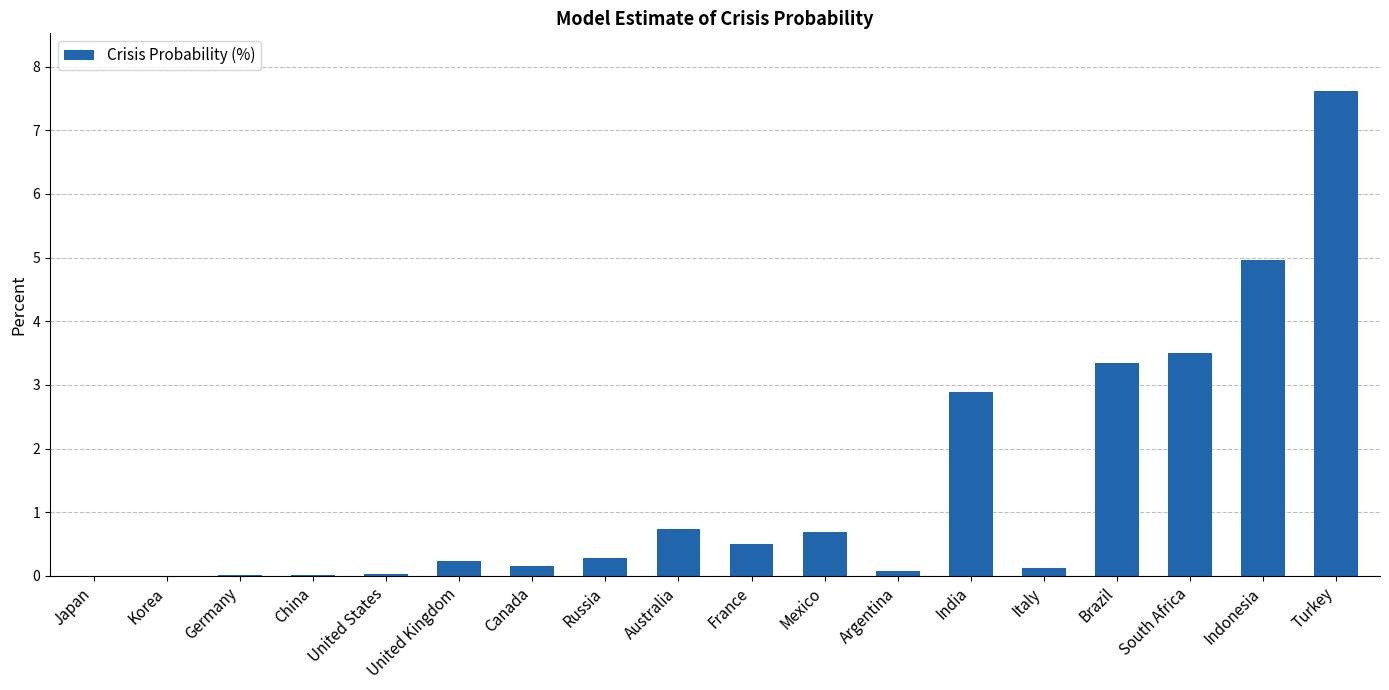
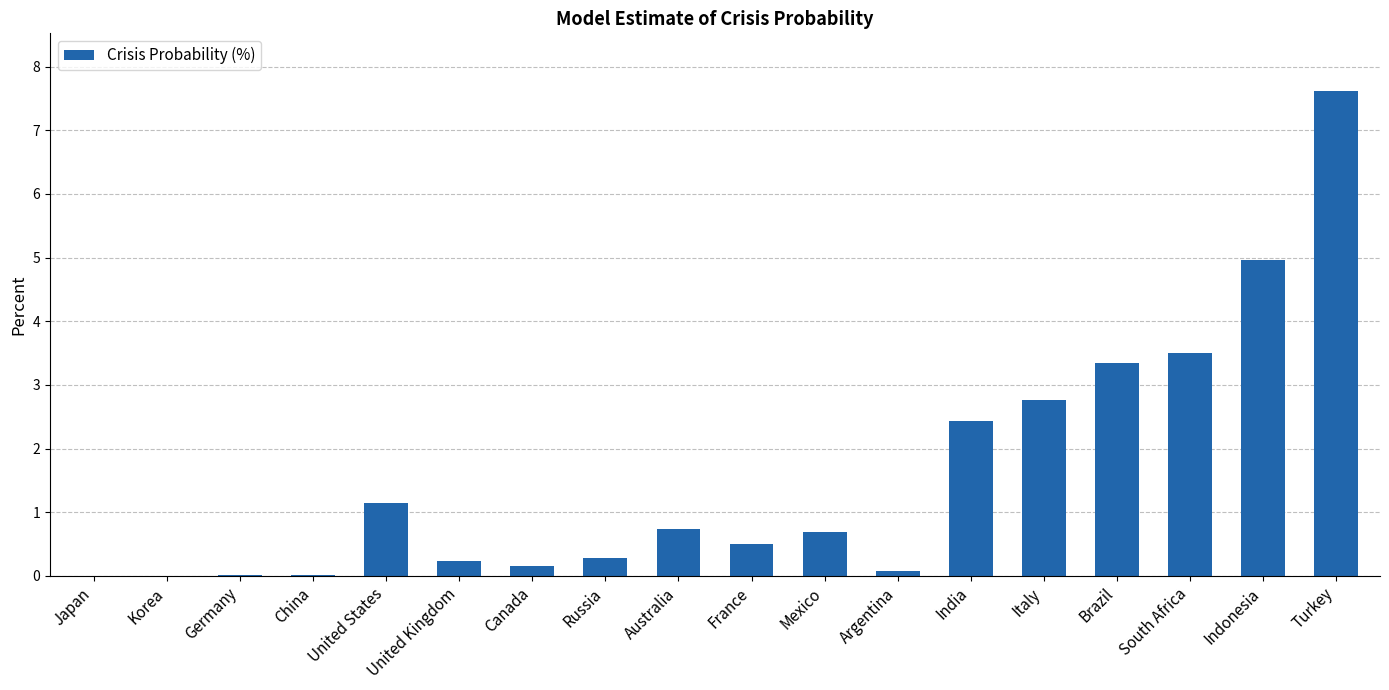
United States: 0.0 -> 1.1
India: 2.9 -> 2.4
Italy: 0.1 -> 2.8
